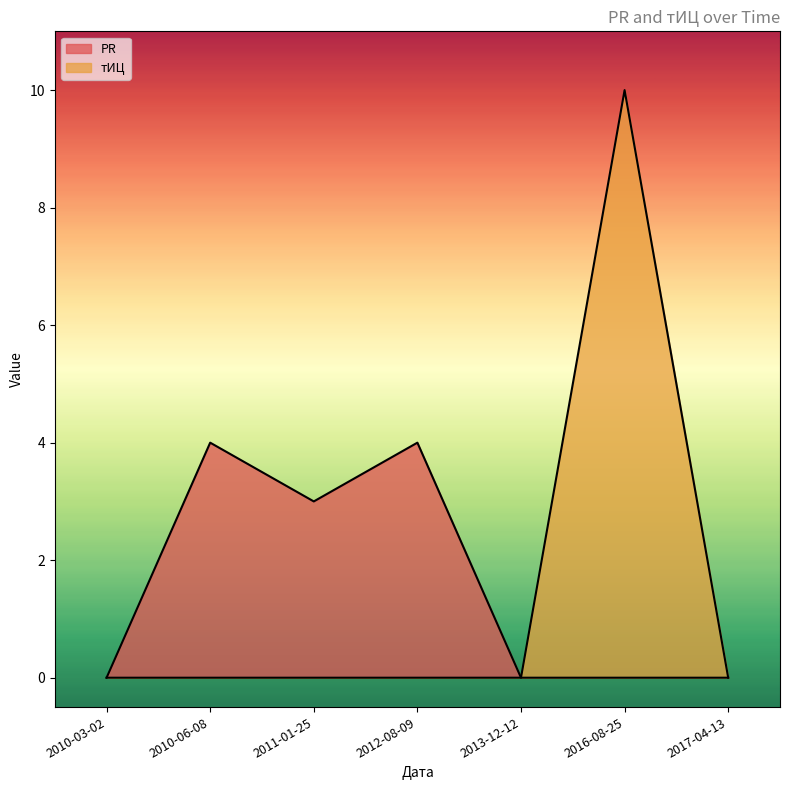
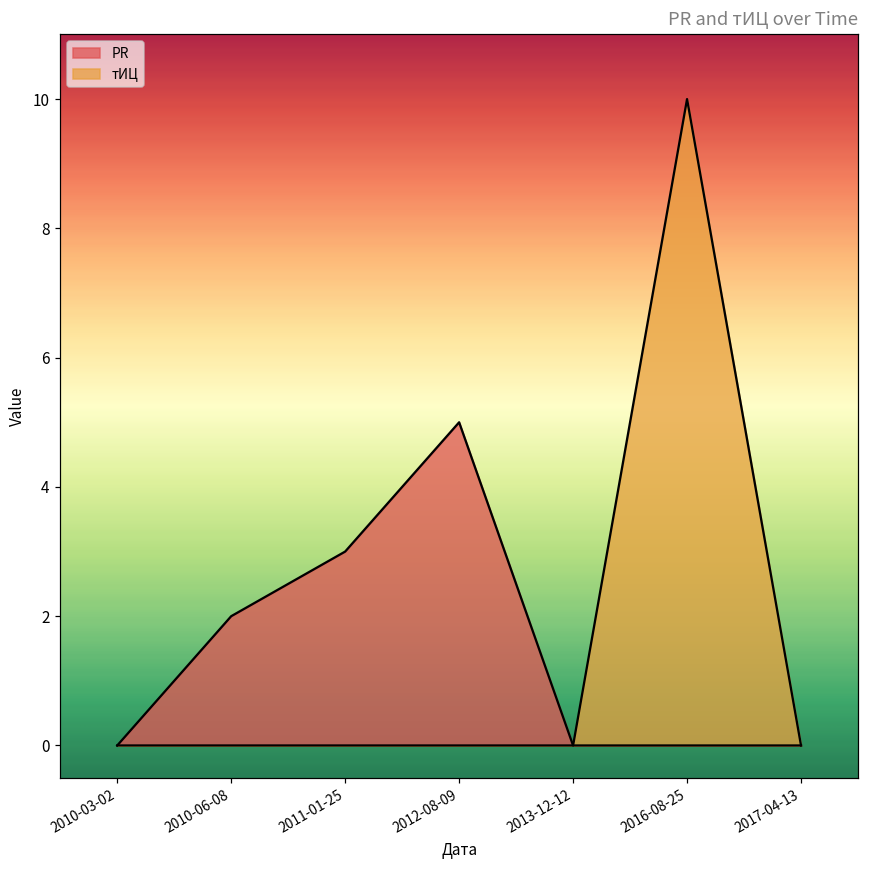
PR, 2010-06-08: 4 -> 2
PR, 2012-08-09: 4 -> 5
